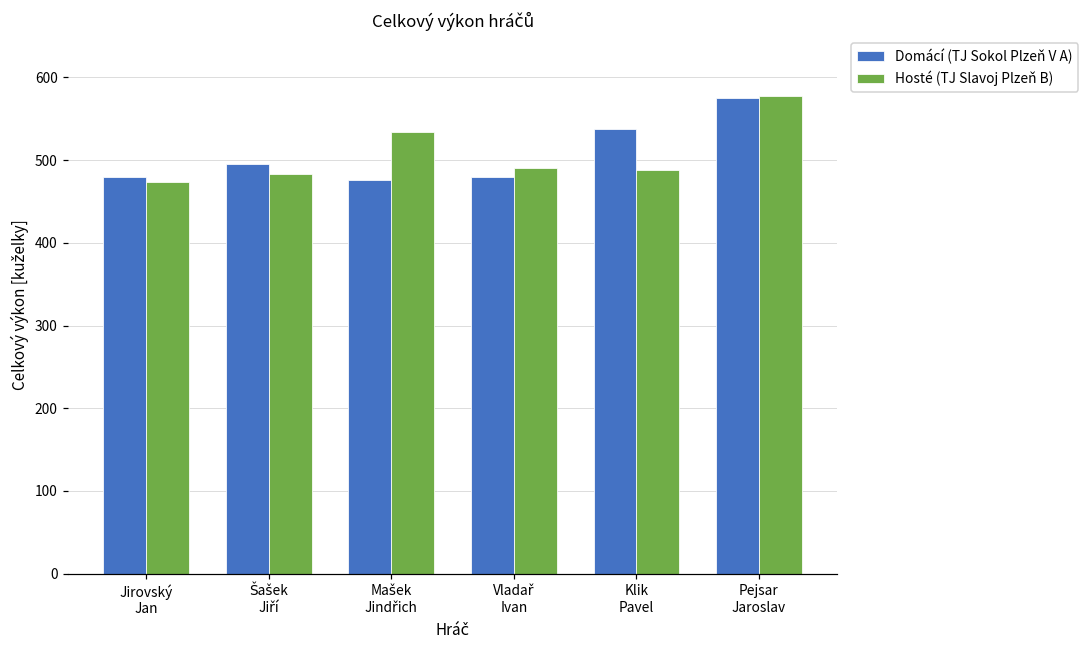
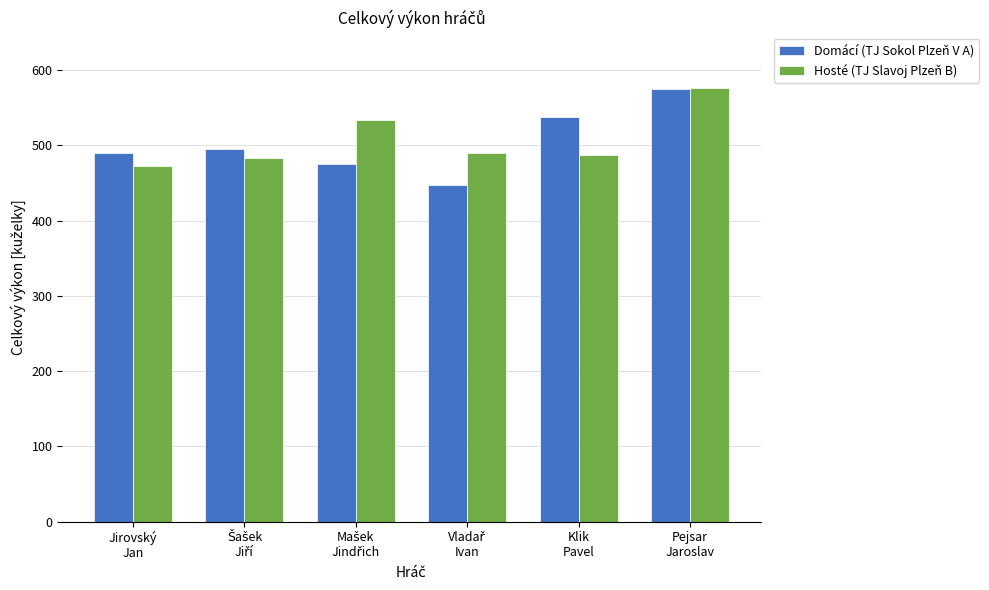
Domácí (TJ Sokol Plzeň V A), Jirovský Jan: 480 -> 490
Domácí (TJ Sokol Plzeň V A), Vladař Ivan: 480 -> 450
